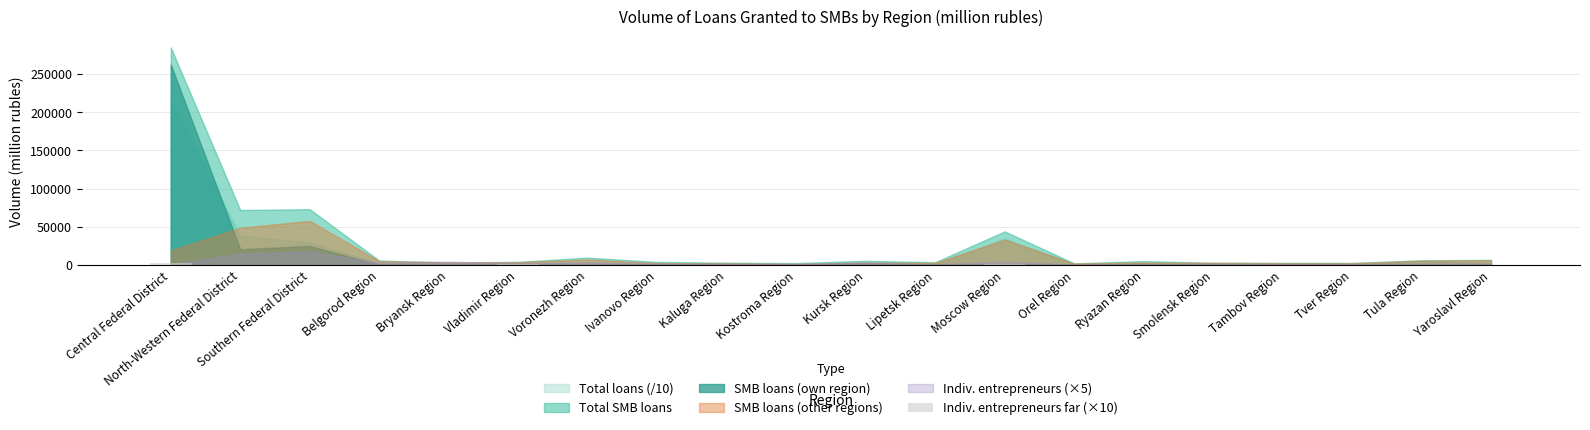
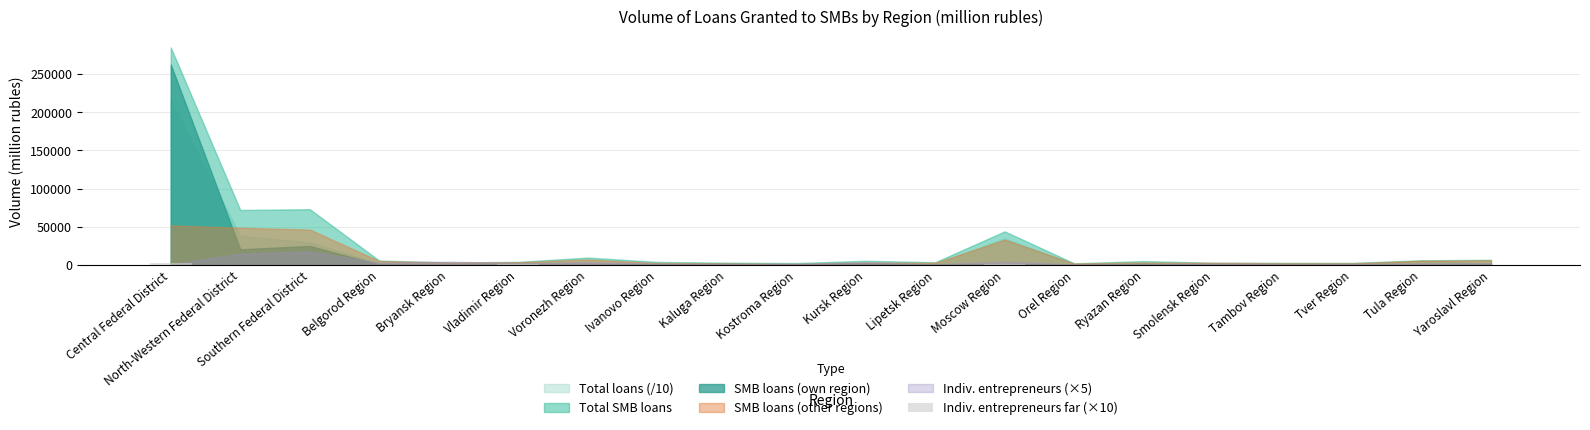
SMB loans (other regions), Central Federal District: 20000 -> 50000
SMB loans (other regions), Southern Federal District: 60000 -> 50000
